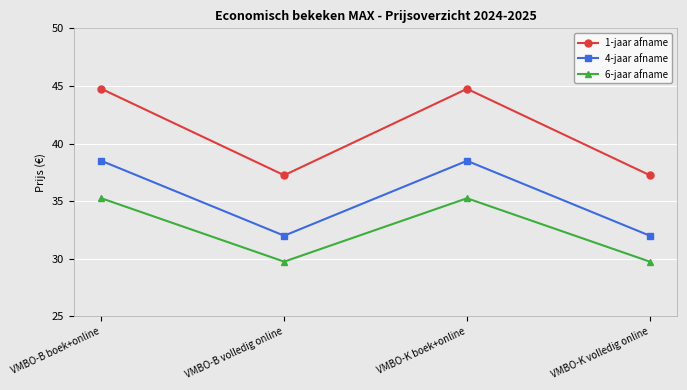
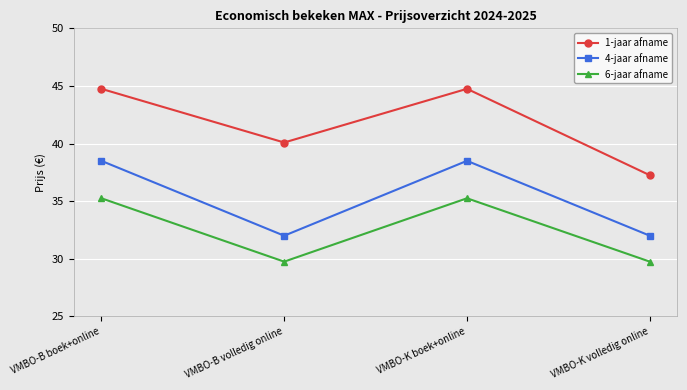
1-jaar afname, VMBO-B volledig online: 37.3 -> 40.1
